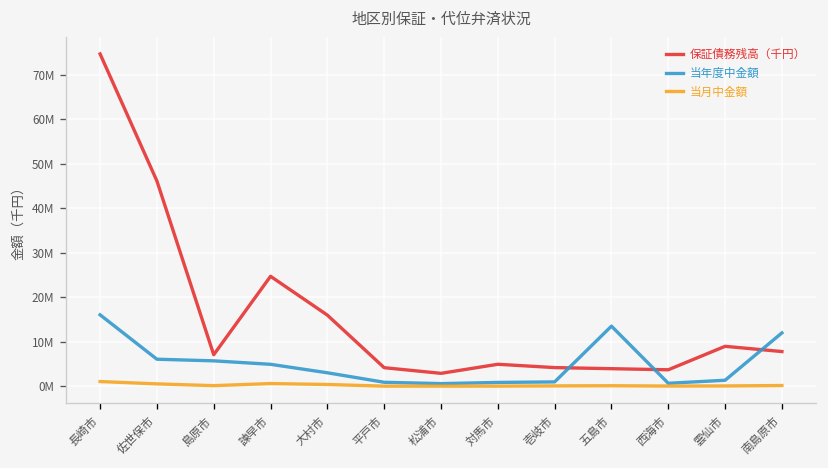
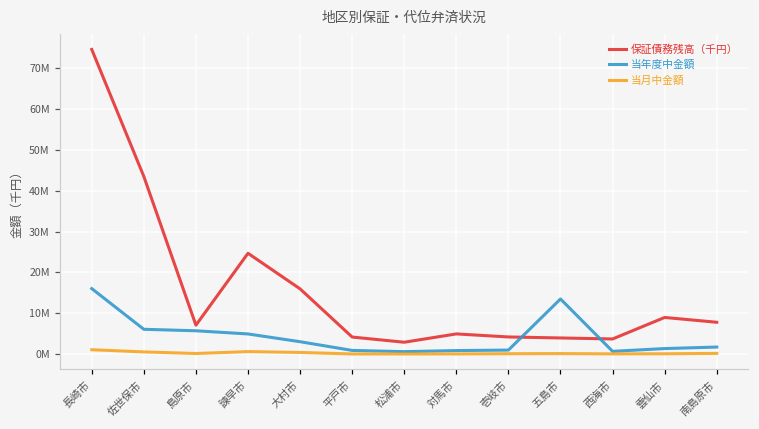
保証債務残高（千円）, 佐世保市: 46000000 -> 44000000
当年度中金額, 南島原市: 12000000 -> 2000000
